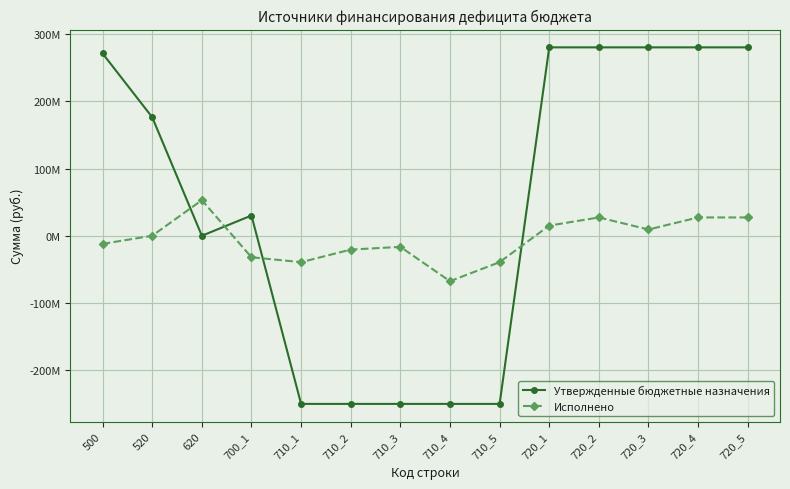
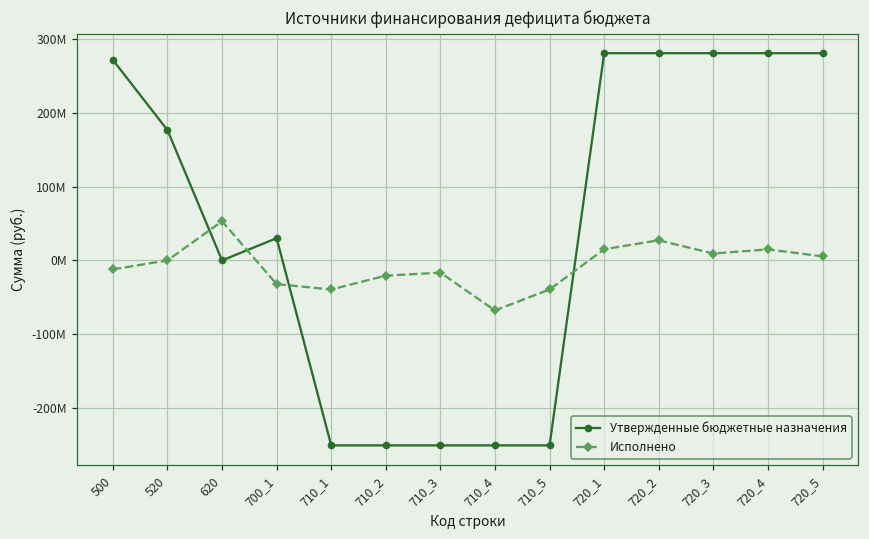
Исполнено, 720_4: 30000000 -> 10000000
Исполнено, 720_5: 30000000 -> 10000000
